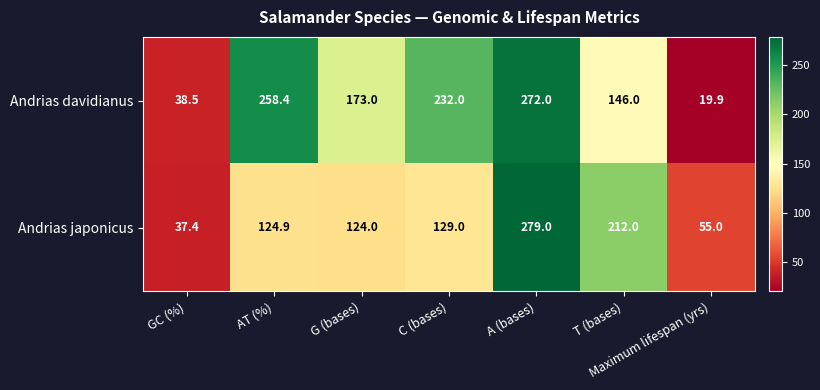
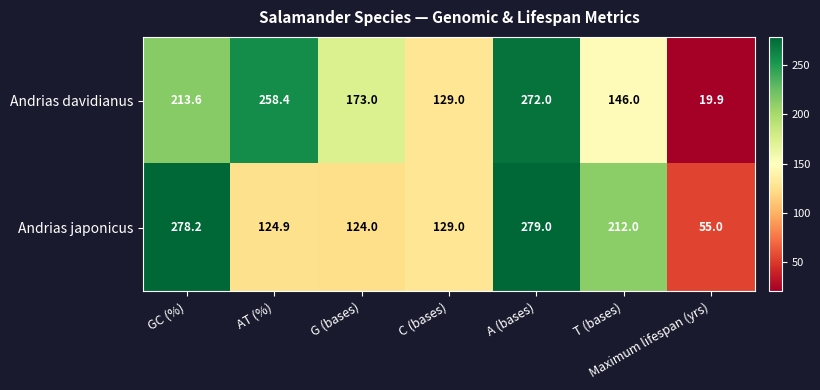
Andrias davidianus, GC (%): 38.5 -> 213.6
Andrias davidianus, C (bases): 232.0 -> 129.0
Andrias japonicus, GC (%): 37.4 -> 278.2
